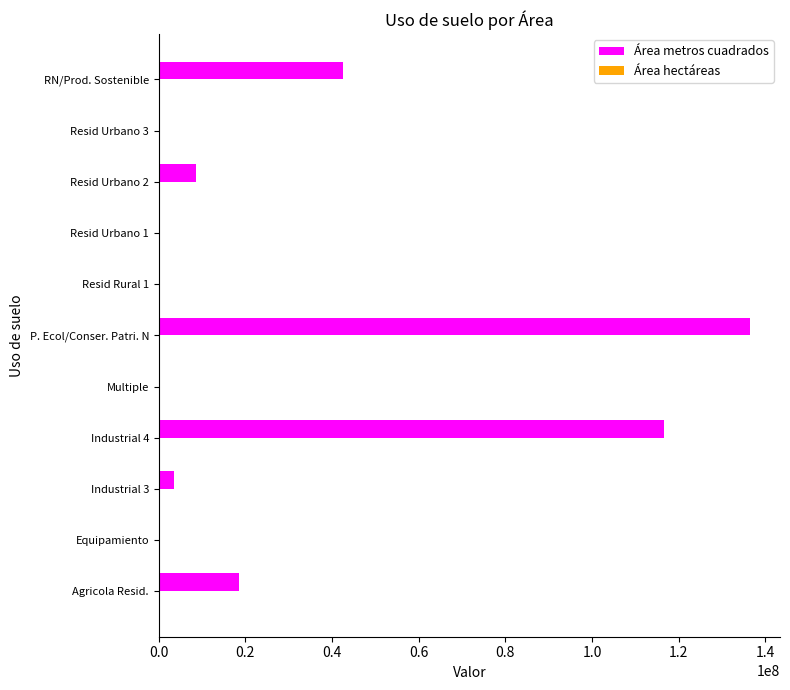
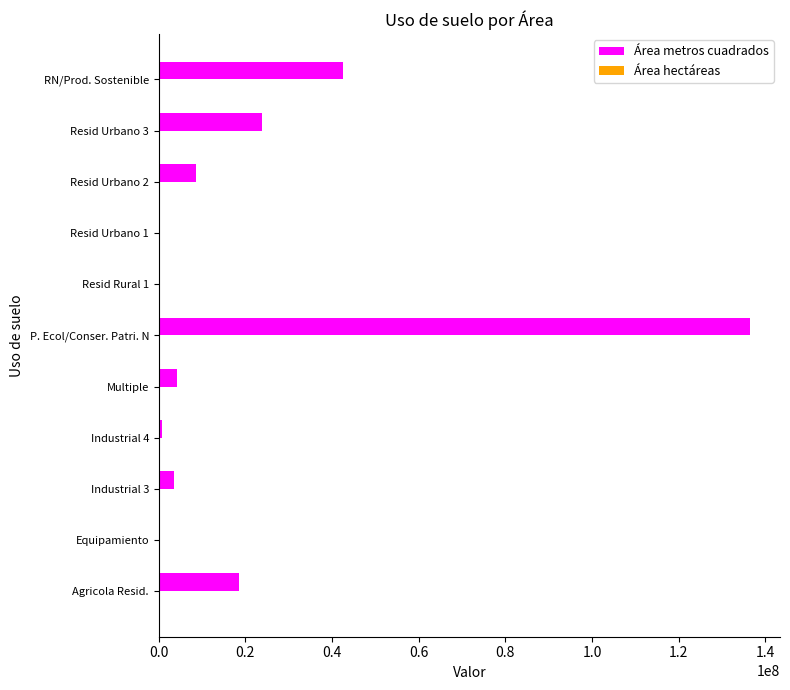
Área metros cuadrados, Resid Urbano 3: 0 -> 24000000
Área metros cuadrados, Multiple: 0 -> 4000000
Área metros cuadrados, Industrial 4: 117000000 -> 1000000
